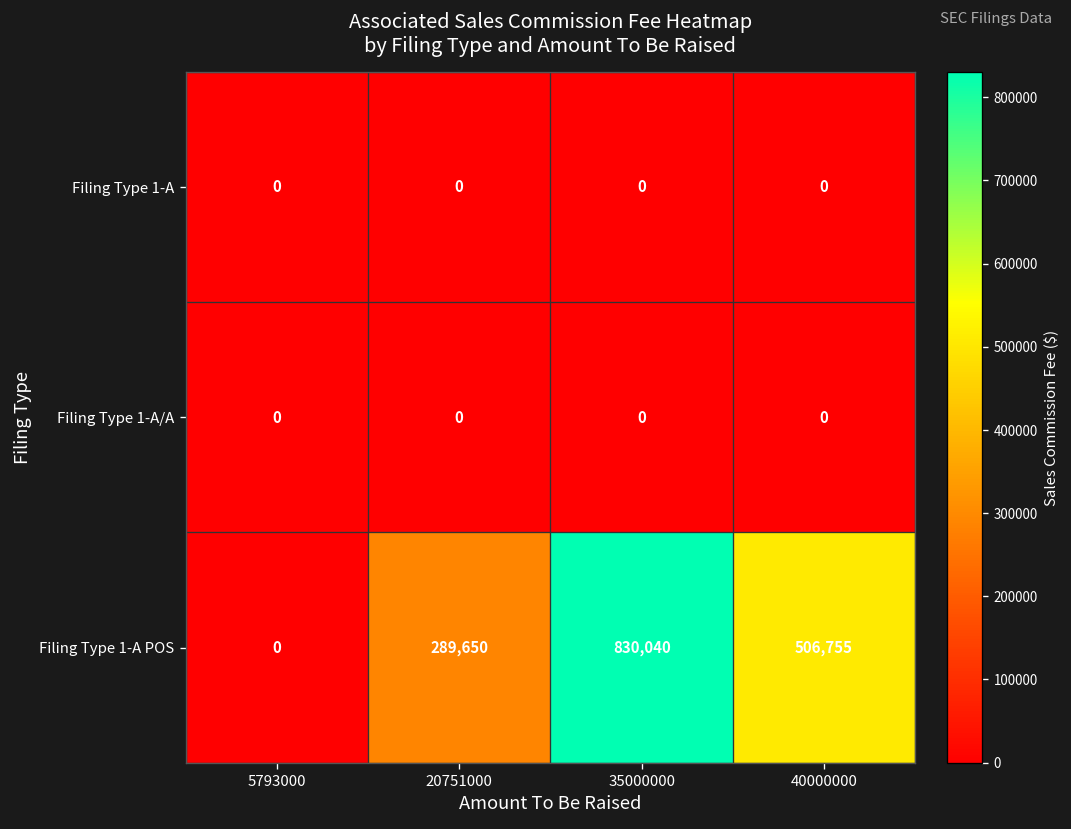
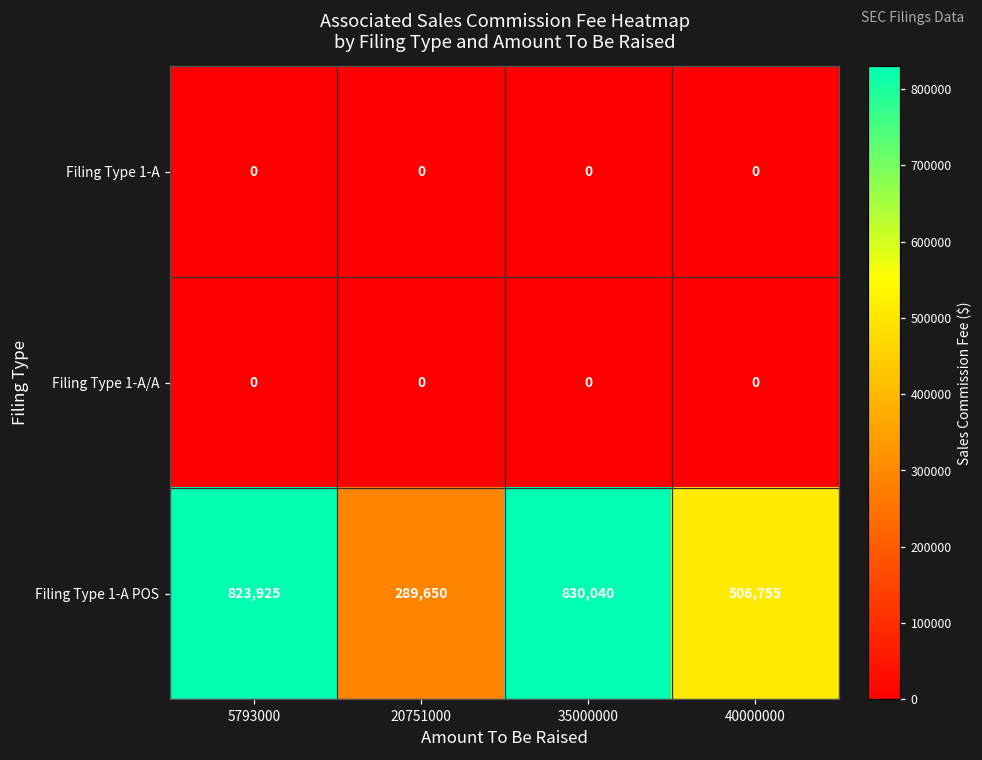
Filing Type 1-A POS, 5793000: 0 -> 823,925
